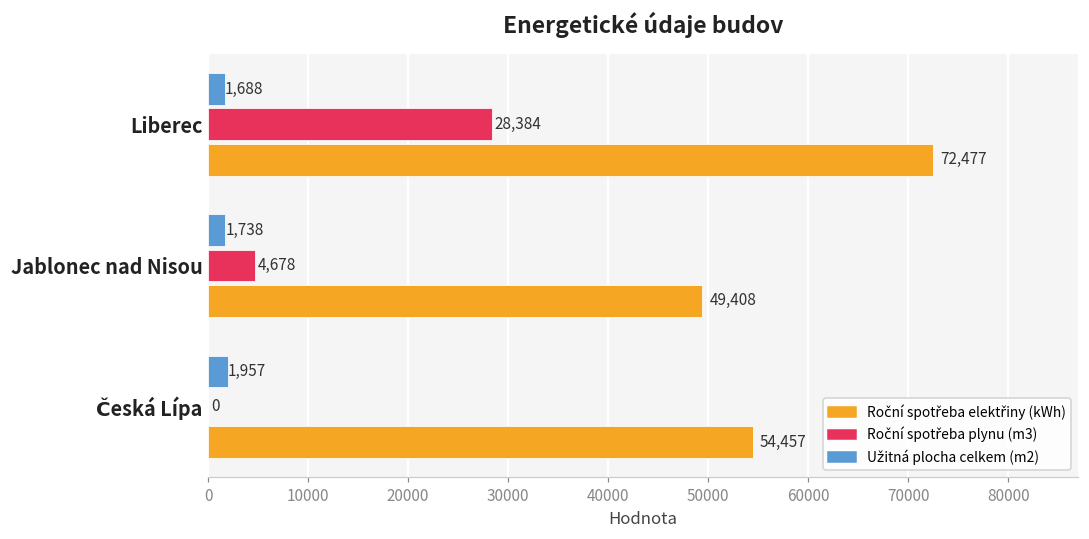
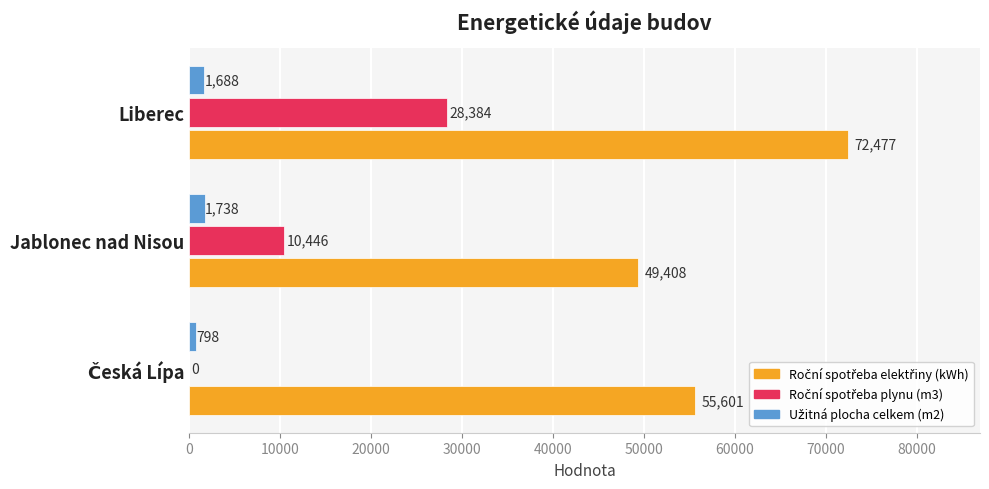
Roční spotřeba plynu (m3), Jablonec nad Nisou: 4,678 -> 10,446
Užitná plocha celkem (m2), Česká Lípa: 1,957 -> 798
Roční spotřeba elektřiny (kWh), Česká Lípa: 54,457 -> 55,601
